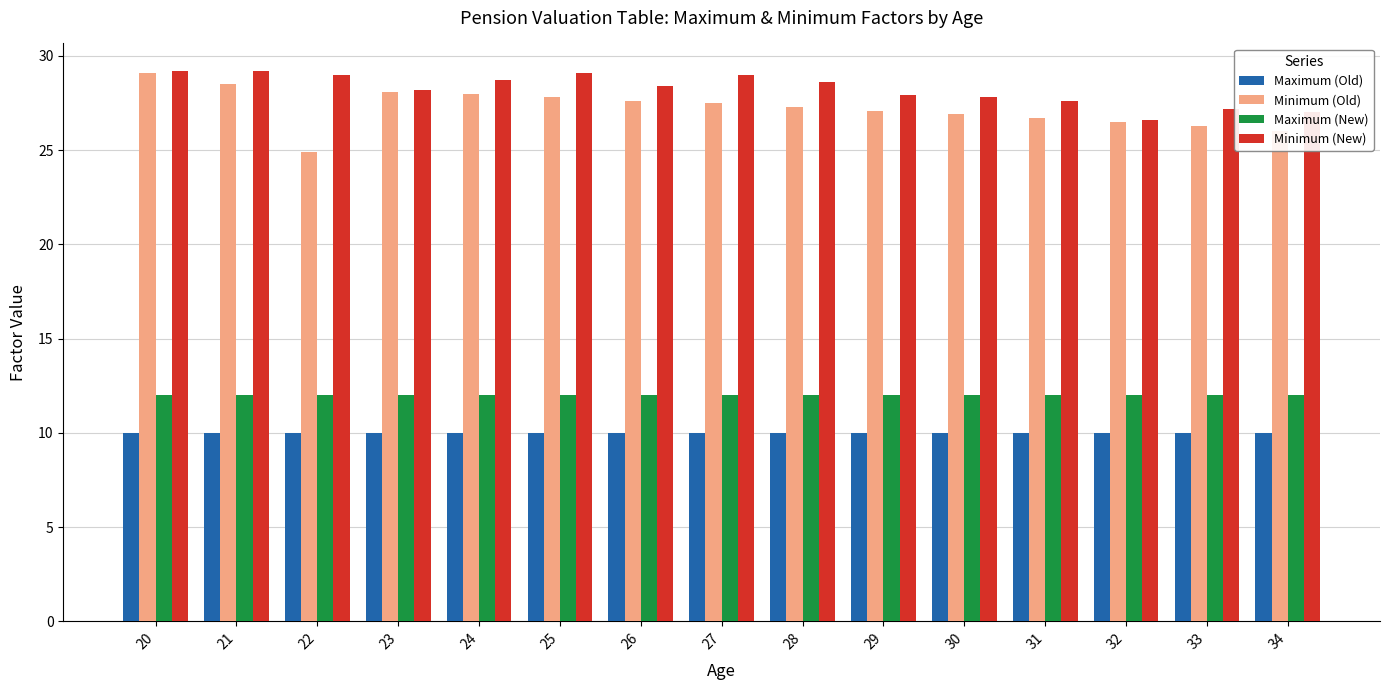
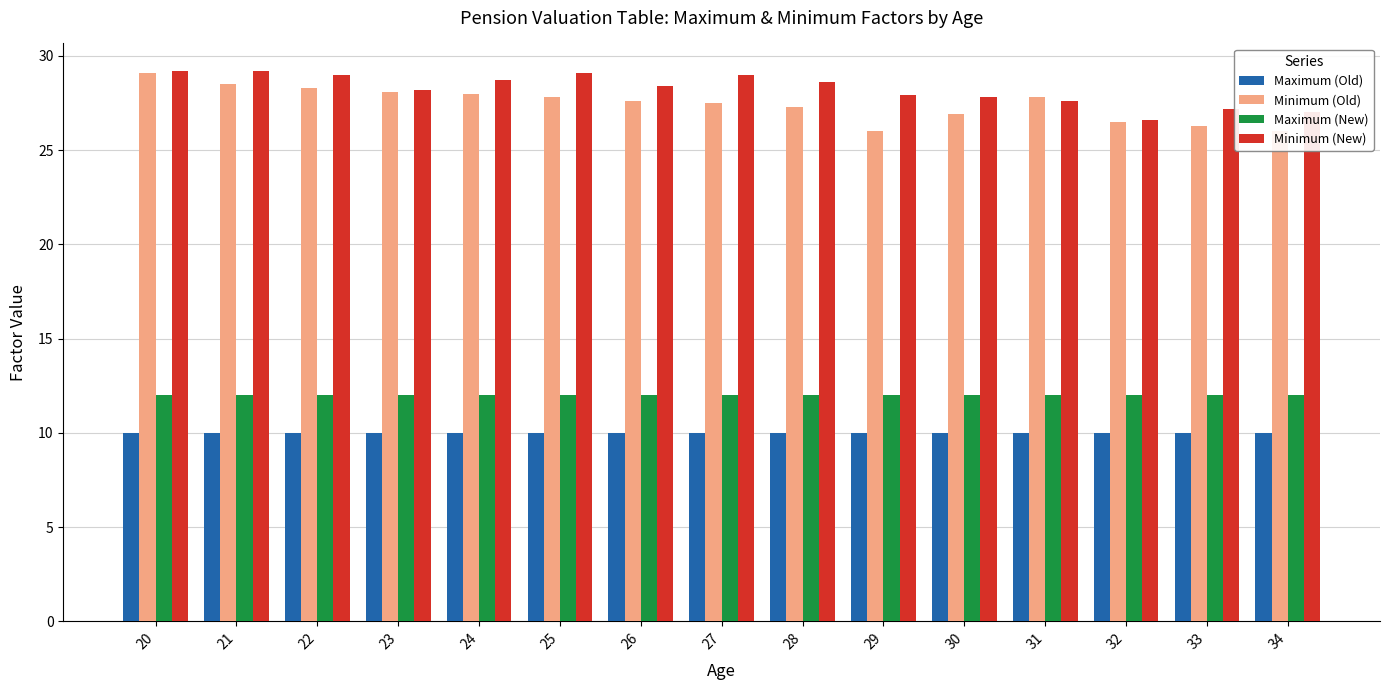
Minimum (Old), 22: 24.9 -> 28.3
Minimum (Old), 29: 27.1 -> 26.0
Minimum (Old), 31: 26.7 -> 27.8
